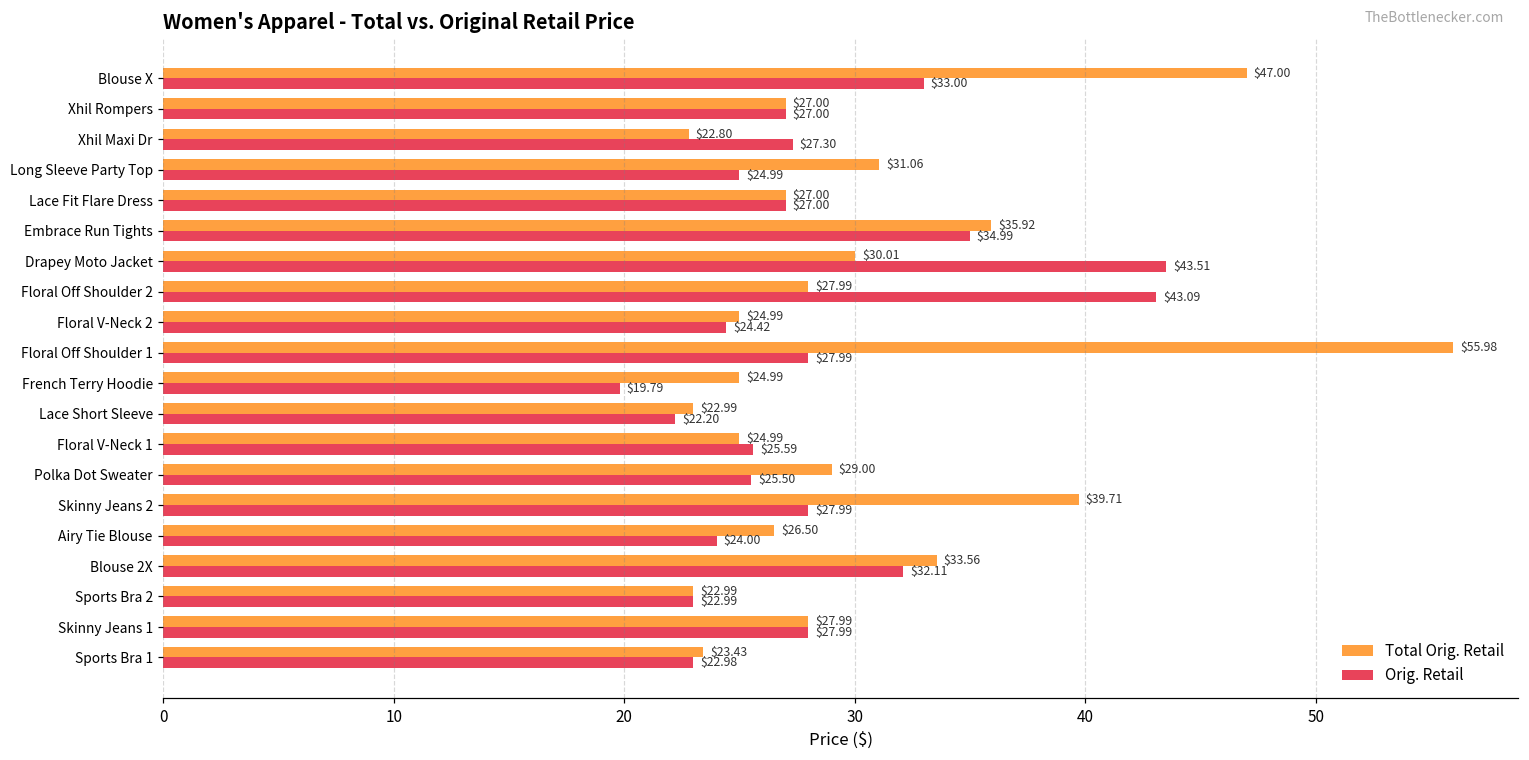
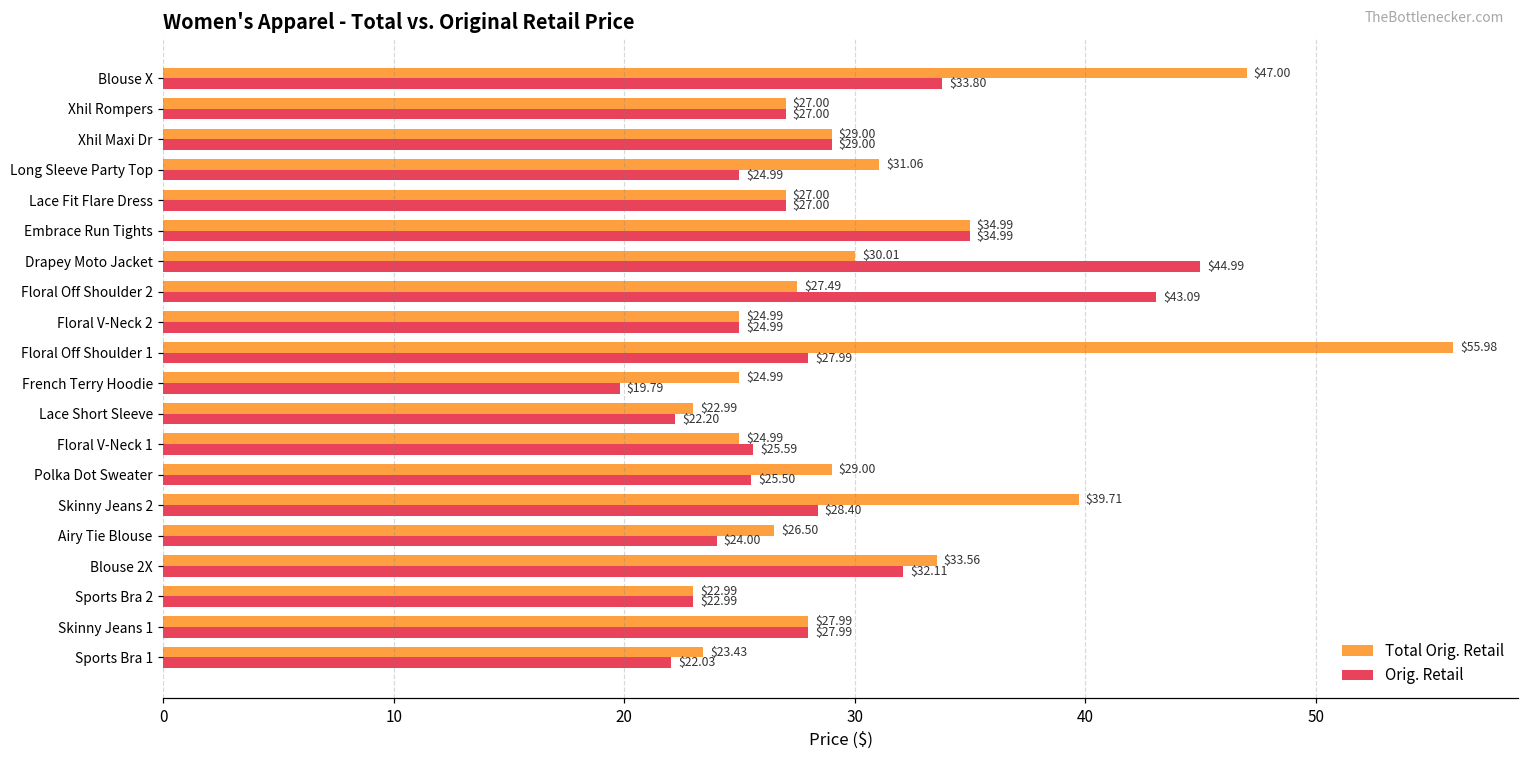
Orig. Retail, Blouse X: $33.00 -> $33.80
Total Orig. Retail, Xhil Maxi Dr: $22.80 -> $29.00
Orig. Retail, Xhil Maxi Dr: $27.30 -> $29.00
Total Orig. Retail, Embrace Run Tights: $35.92 -> $34.99
Orig. Retail, Drapey Moto Jacket: $43.51 -> $44.99
Total Orig. Retail, Floral Off Shoulder 2: $27.99 -> $27.49
Orig. Retail, Floral V-Neck 2: $24.42 -> $24.99
Orig. Retail, Skinny Jeans 2: $27.99 -> $28.40
Orig. Retail, Sports Bra 1: $22.98 -> $22.03
